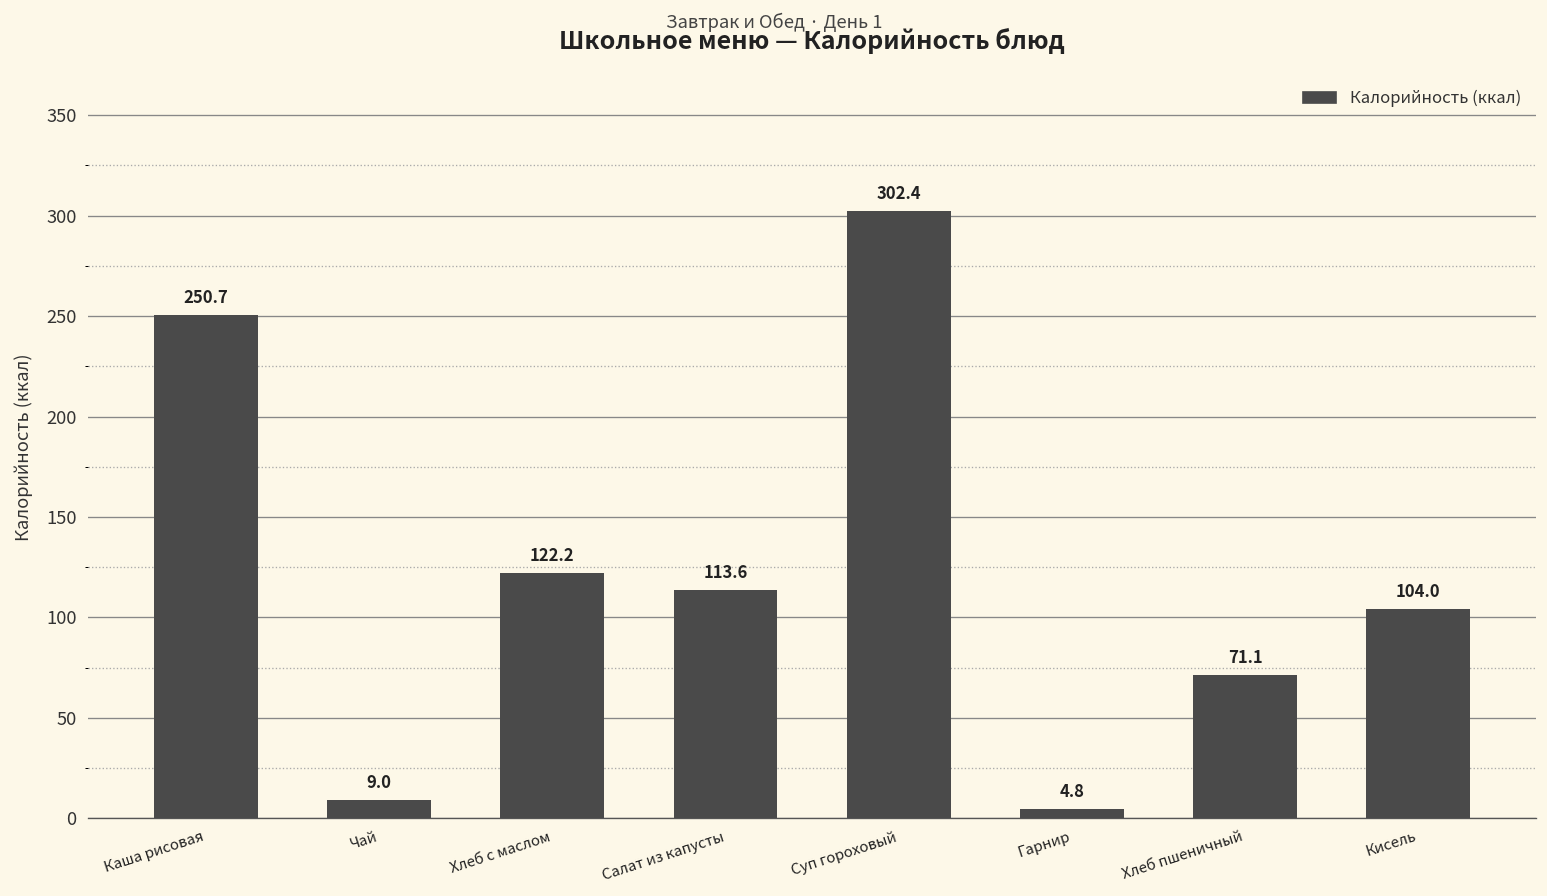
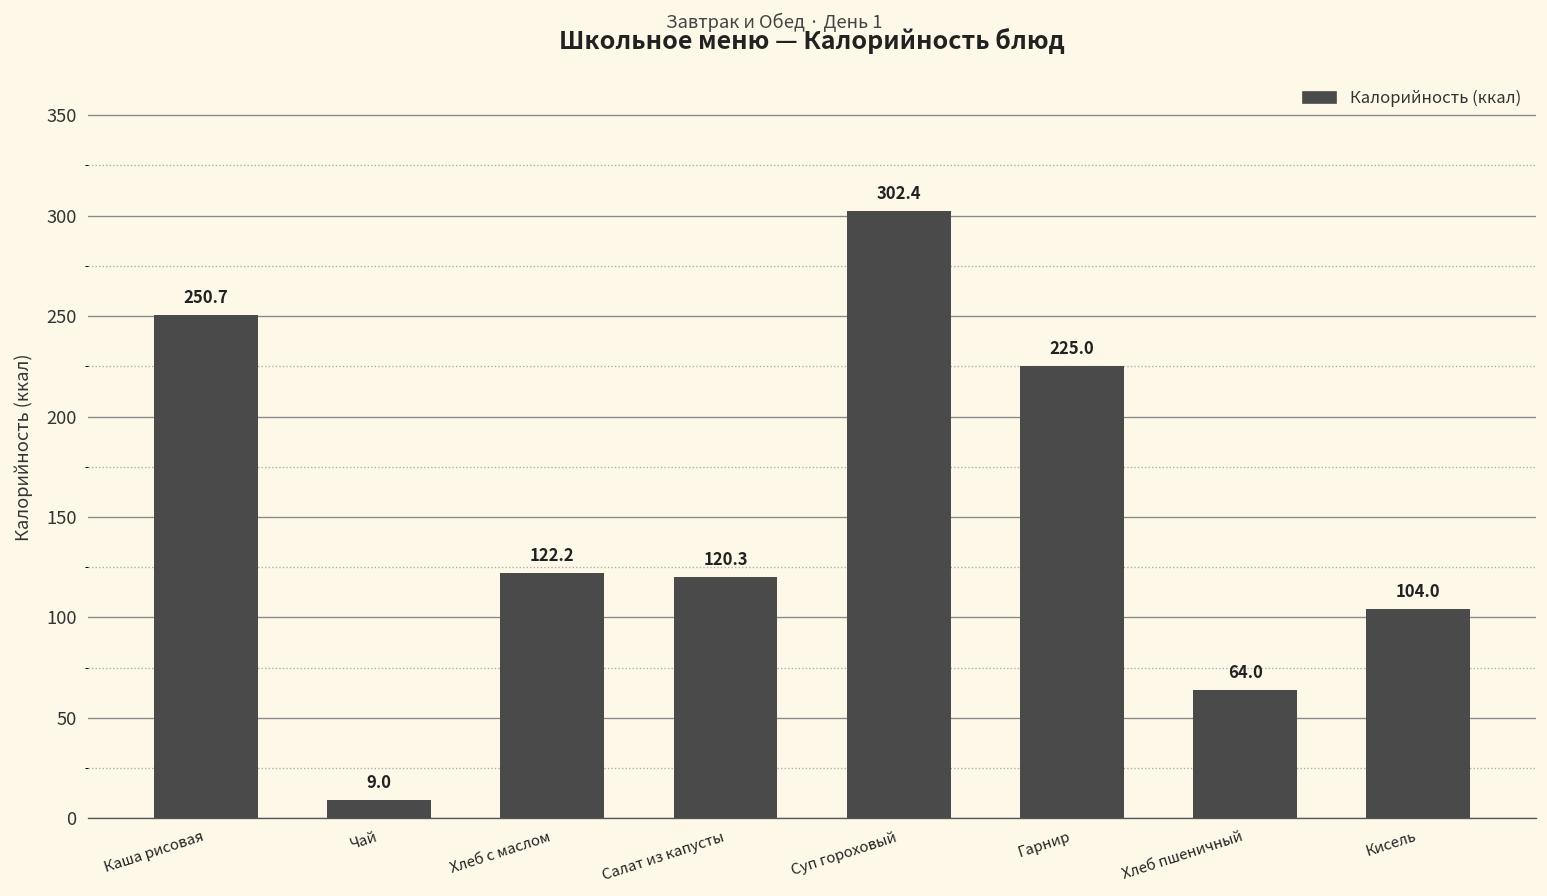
Салат из капусты: 113.6 -> 120.3
Гарнир: 4.8 -> 225.0
Хлеб пшеничный: 71.1 -> 64.0
